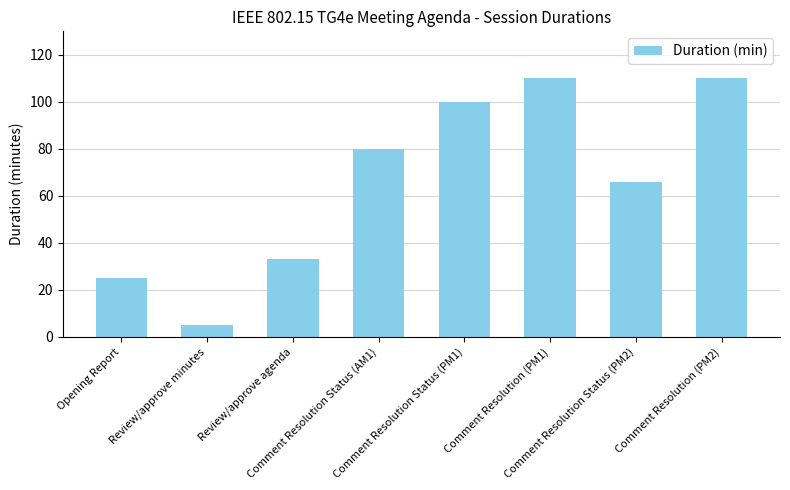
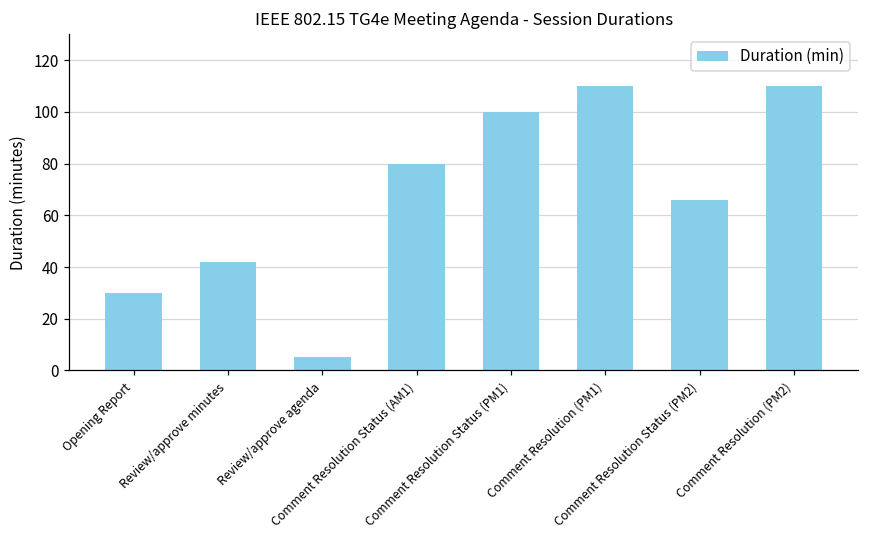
Opening Report: 25 -> 30
Review/approve minutes: 5 -> 42
Review/approve agenda: 33 -> 5
